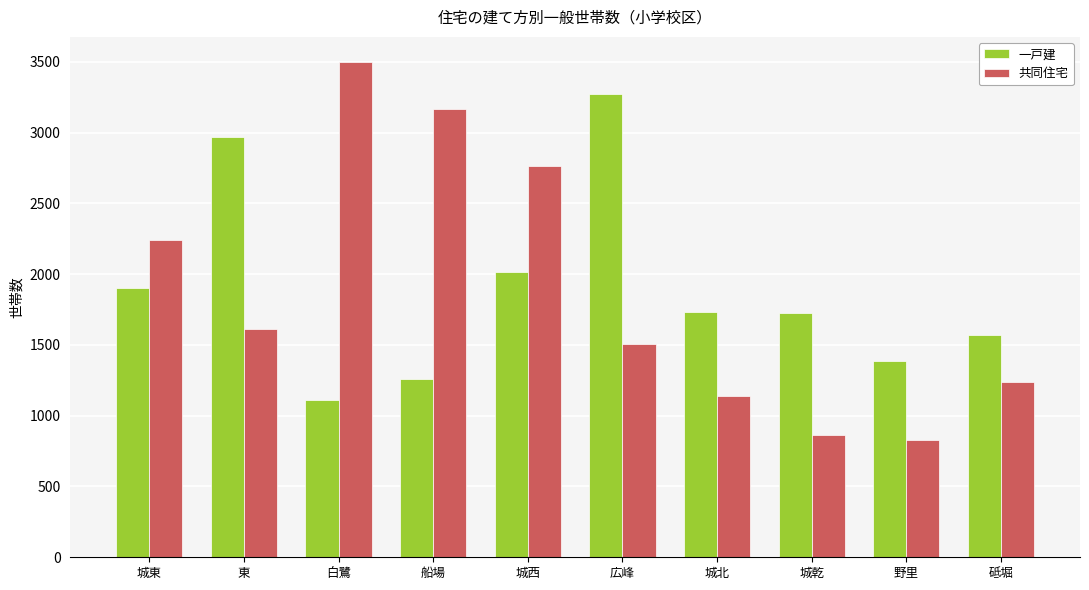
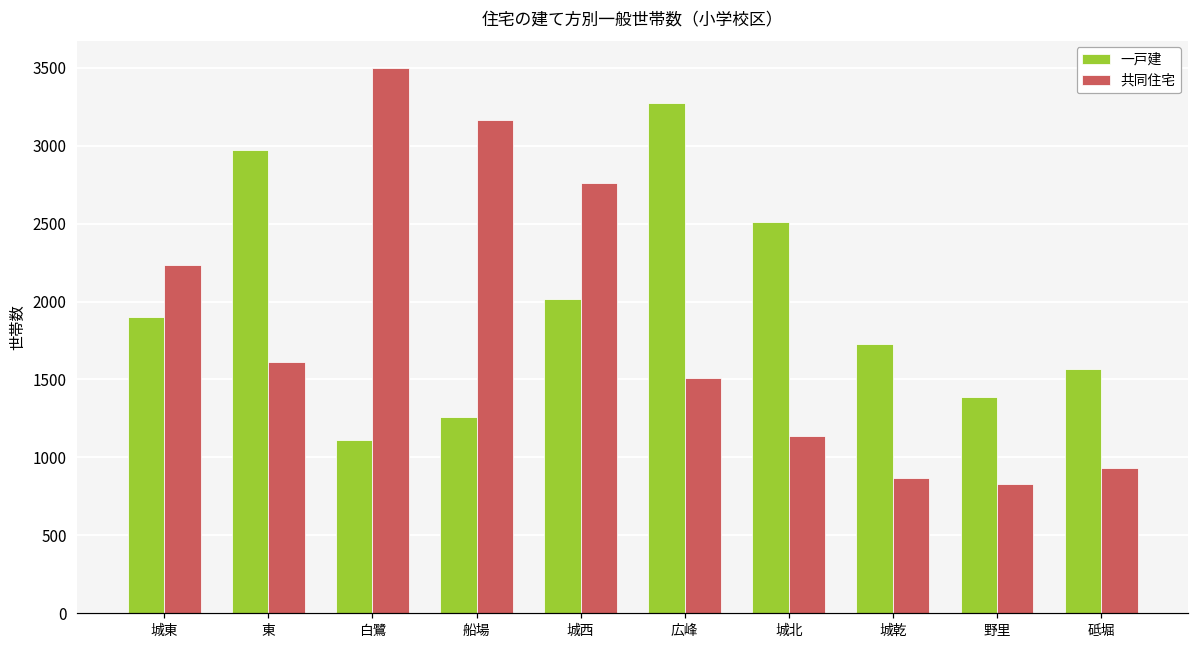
一戸建, 城北: 1730 -> 2510
共同住宅, 砥堀: 1240 -> 930
